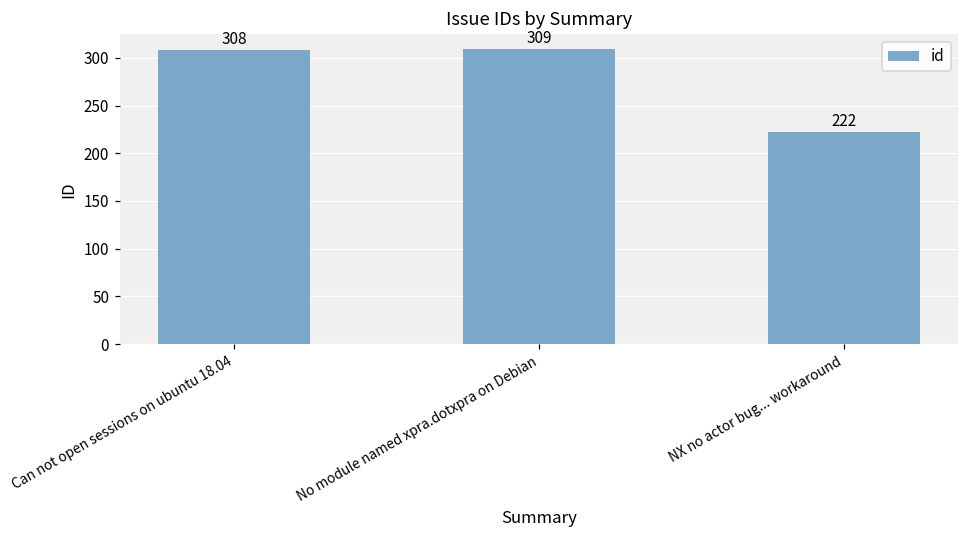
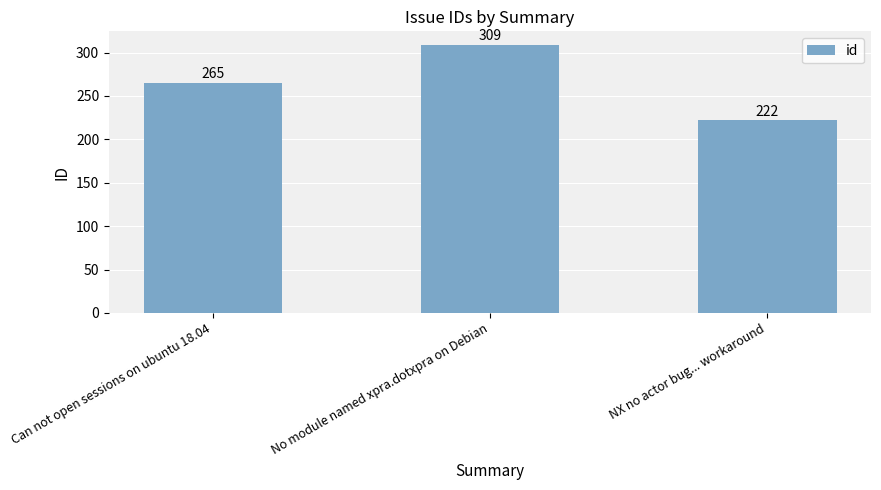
Can not open sessions on ubuntu 18.04: 308 -> 265
